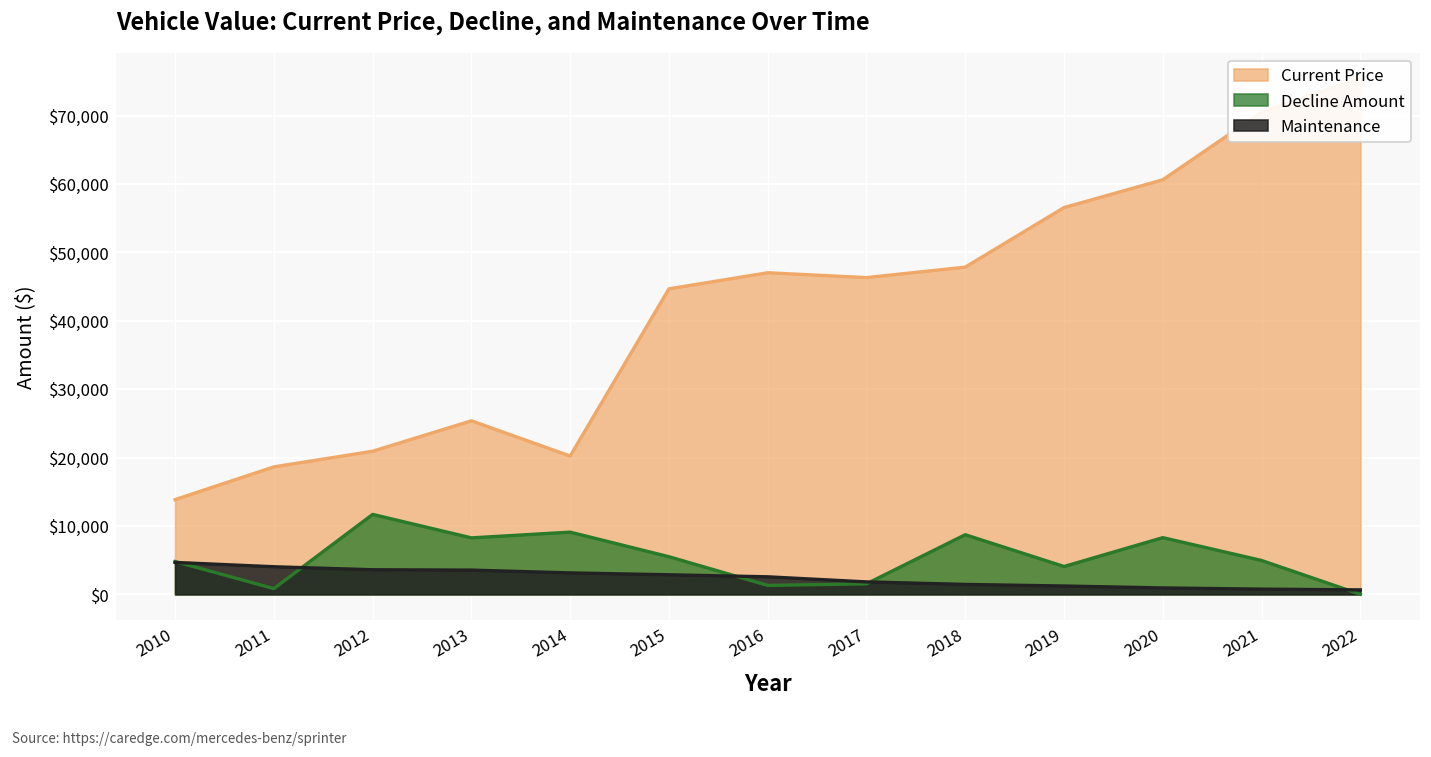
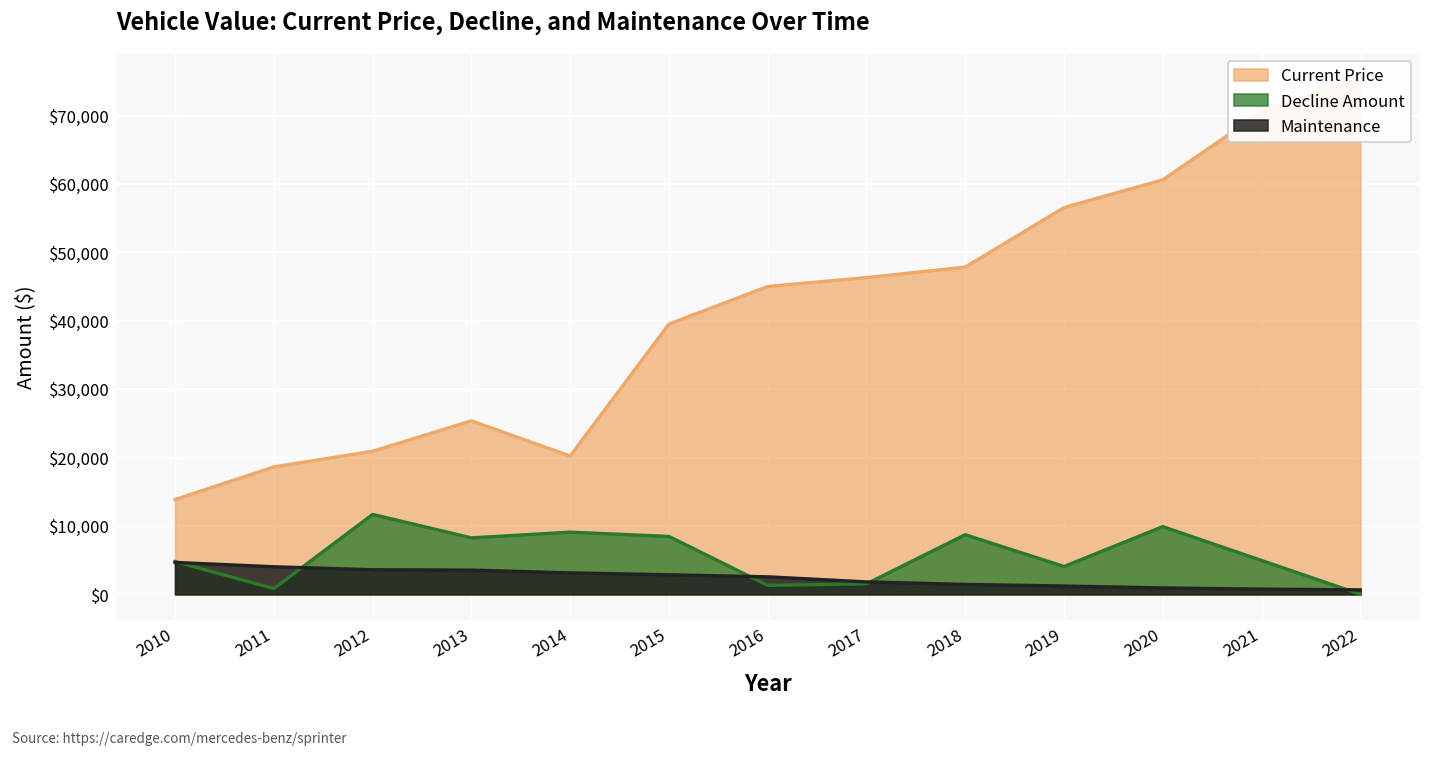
Current Price, 2015: $45,000 -> $40,000
Decline Amount, 2015: $5,000 -> $8,000
Current Price, 2016: $47,000 -> $45,000
Decline Amount, 2020: $8,000 -> $10,000
